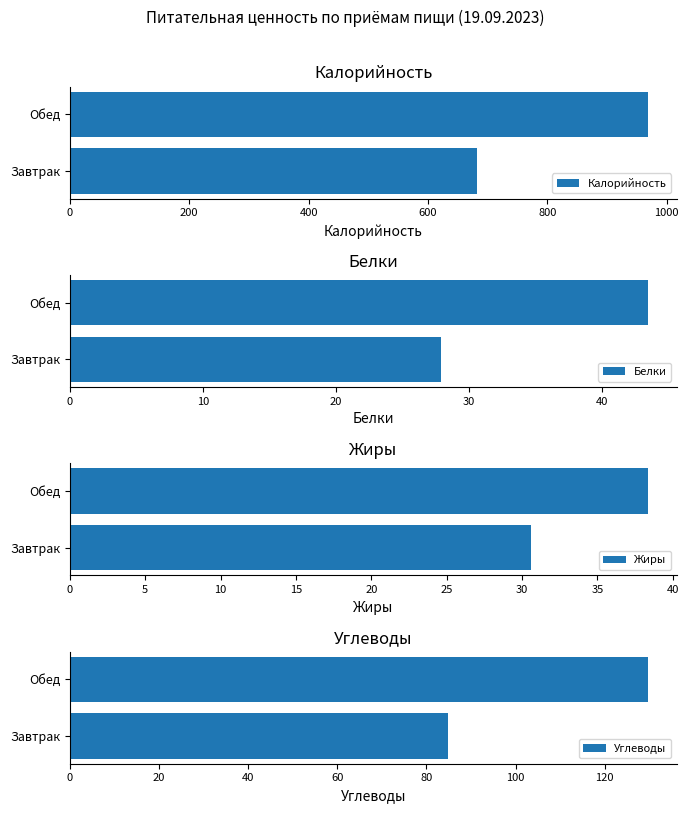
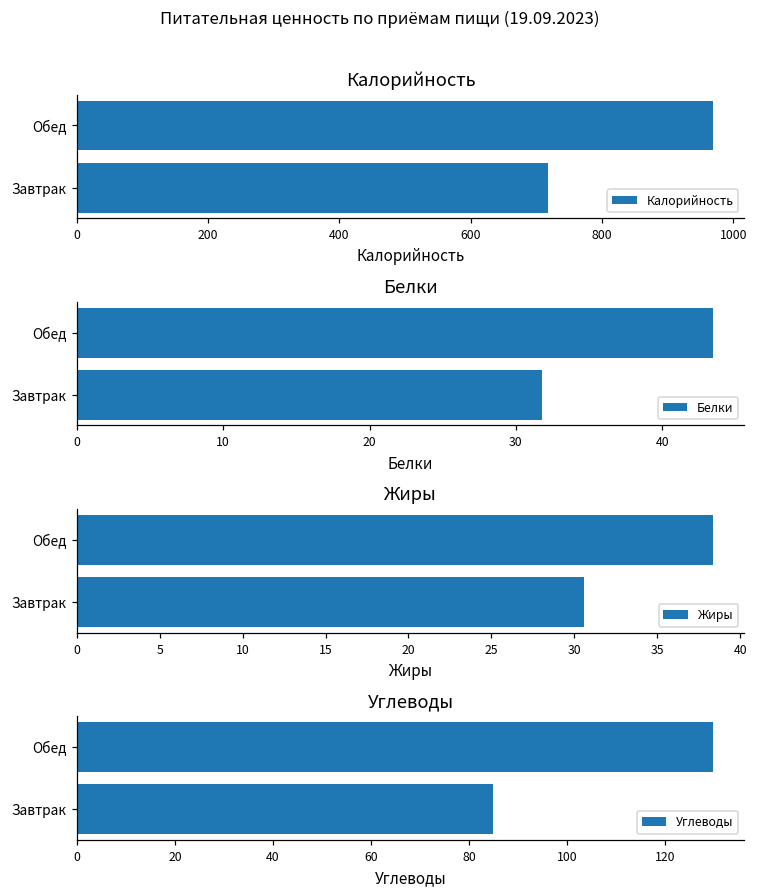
Калорийность, Завтрак: 680 -> 720
Белки, Завтрак: 27.9 -> 31.8
